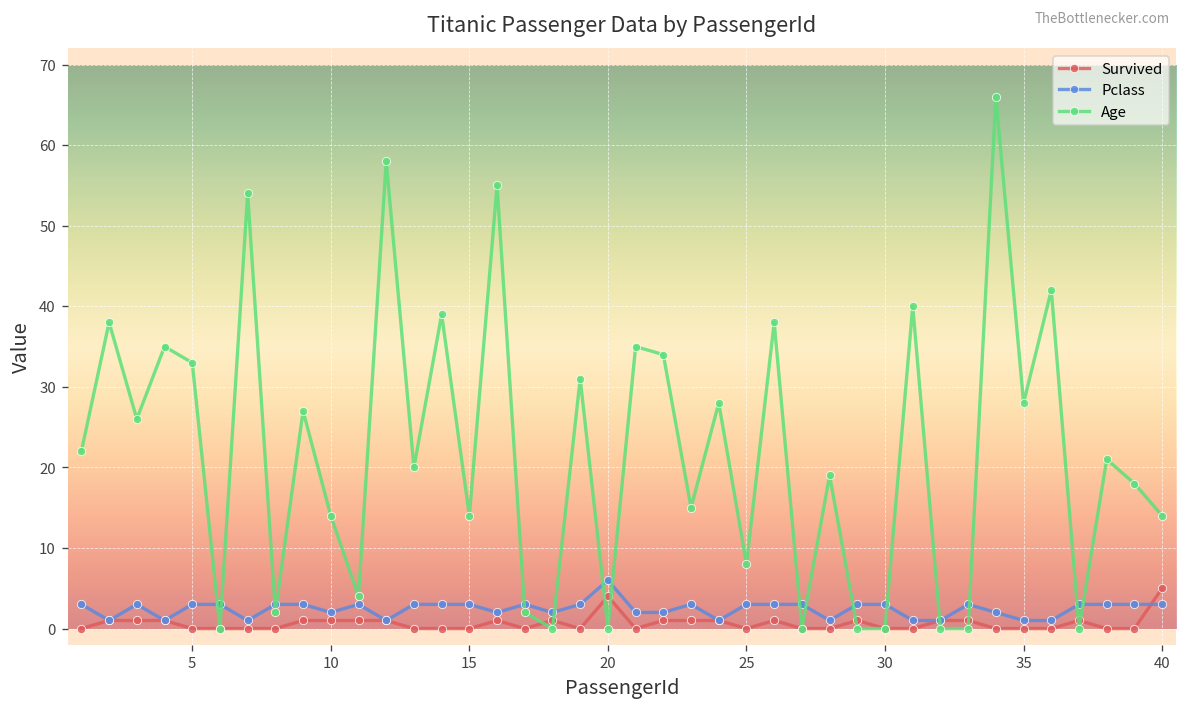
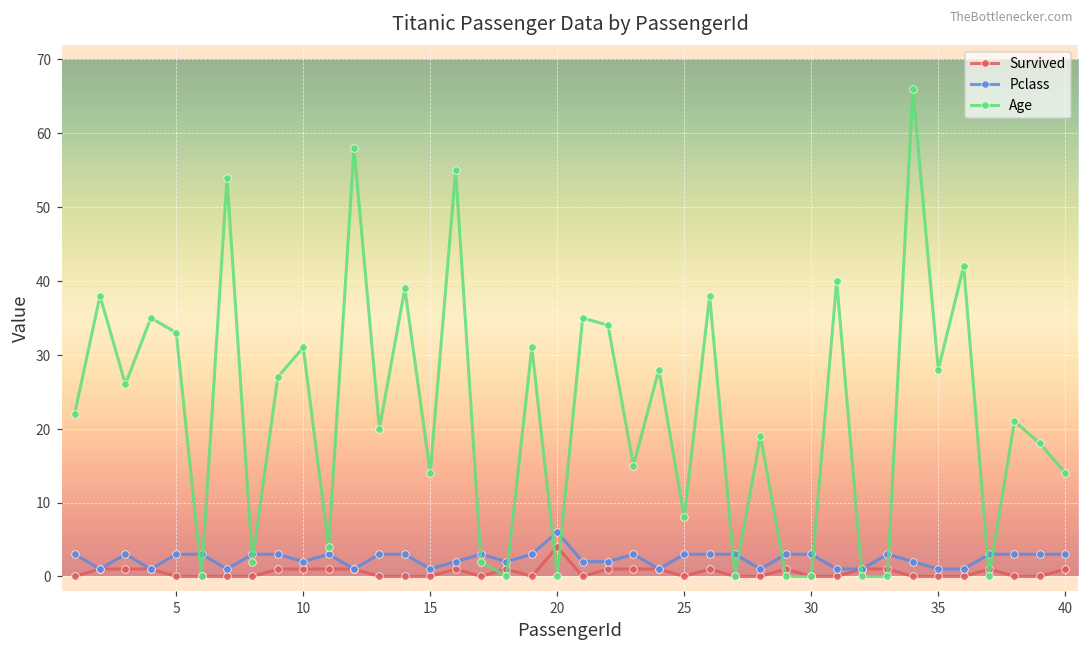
Age, 10: 14 -> 31
Pclass, 15: 3 -> 1
Survived, 40: 5 -> 1
